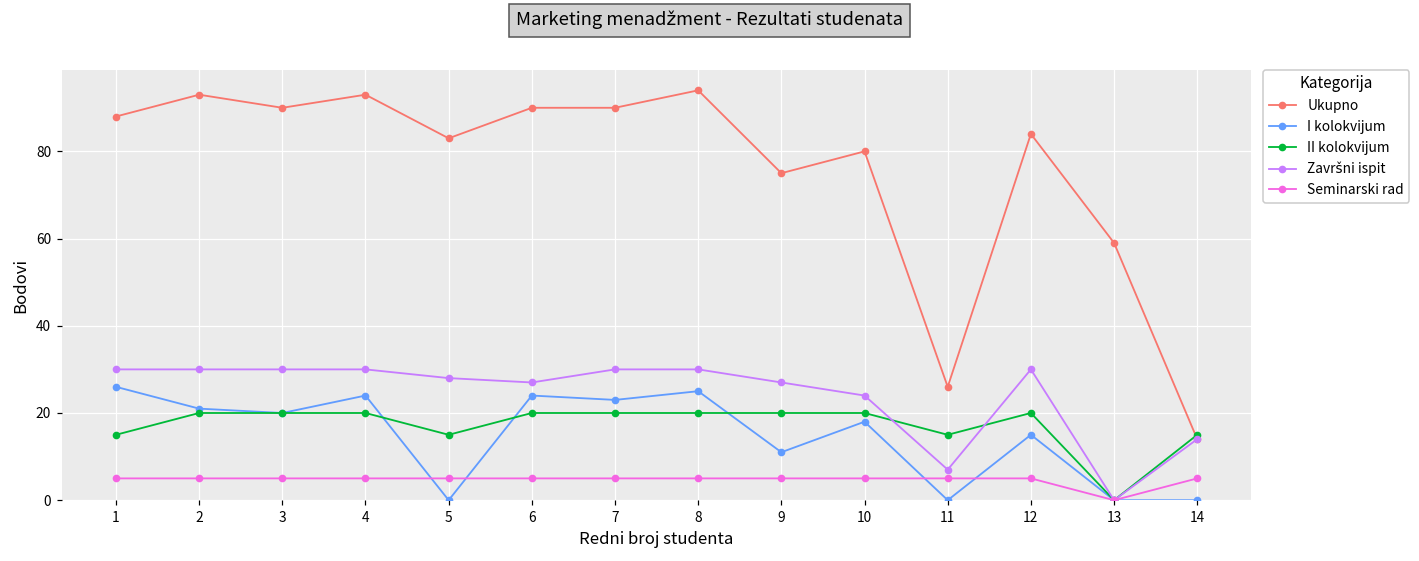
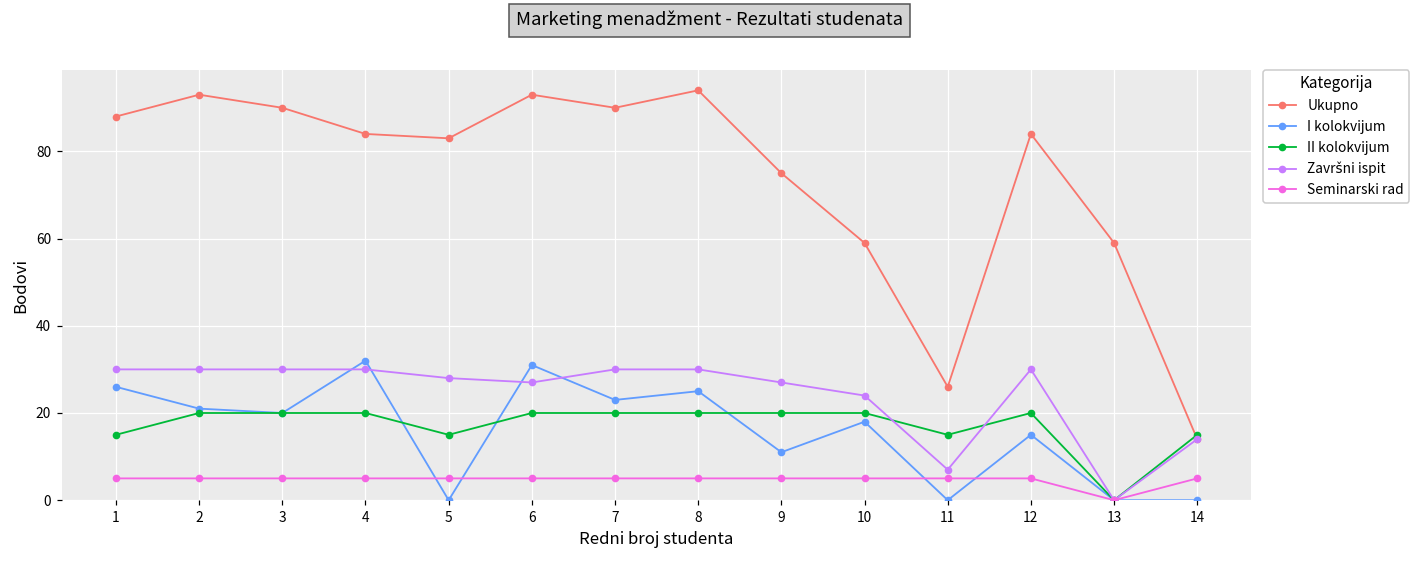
Ukupno, 4: 93 -> 84
I kolokvijum, 4: 24 -> 32
Ukupno, 6: 90 -> 93
I kolokvijum, 6: 24 -> 31
Ukupno, 10: 80 -> 59
